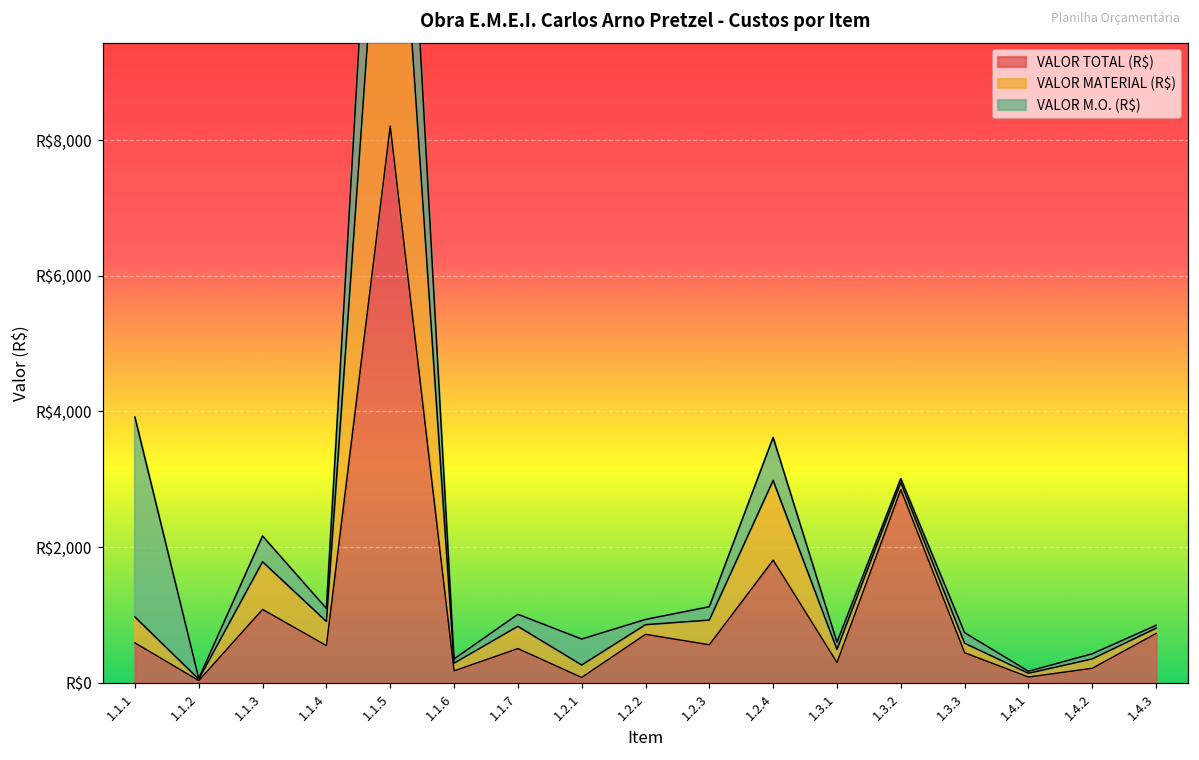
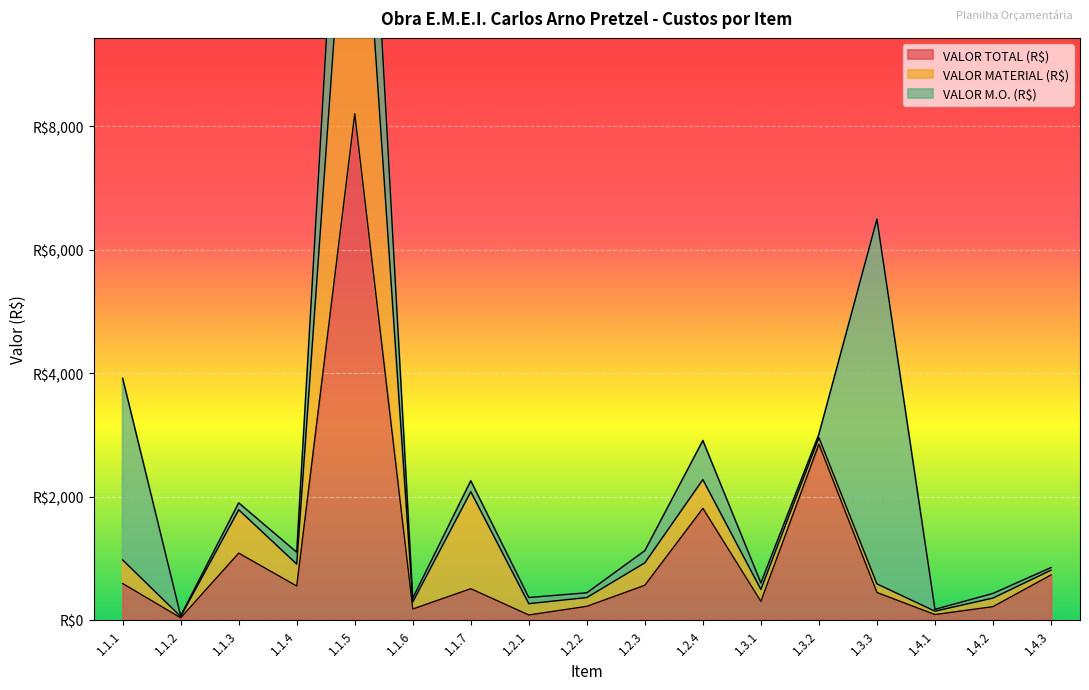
VALOR M.O. (R$), 1.1.3: R$400 -> R$100
VALOR MATERIAL (R$), 1.1.7: R$300 -> R$1,600
VALOR M.O. (R$), 1.2.1: R$400 -> R$100
VALOR TOTAL (R$), 1.2.2: R$700 -> R$200
VALOR MATERIAL (R$), 1.2.4: R$1,200 -> R$500
VALOR M.O. (R$), 1.3.3: R$200 -> R$5,900
